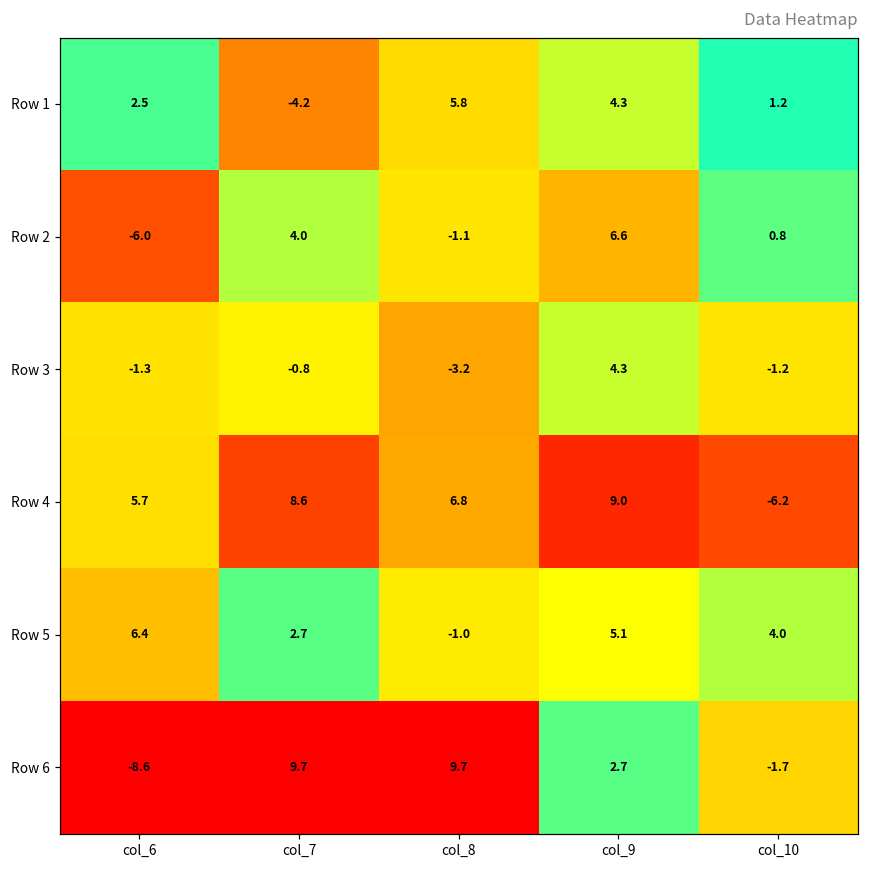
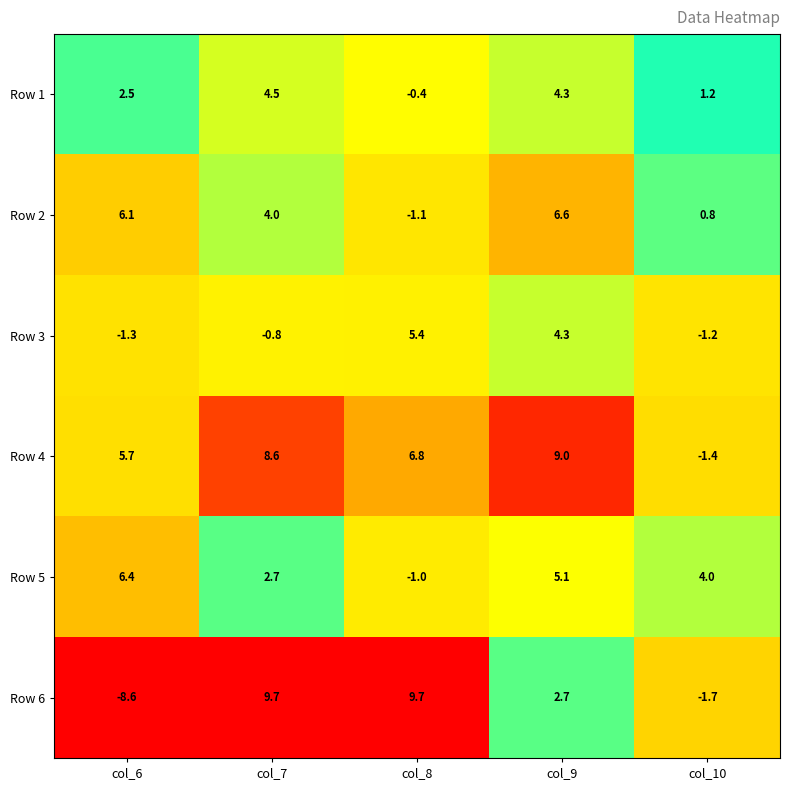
Row 1, col_7: -4.2 -> 4.5
Row 1, col_8: 5.8 -> -0.4
Row 2, col_6: -6.0 -> 6.1
Row 3, col_8: -3.2 -> 5.4
Row 4, col_10: -6.2 -> -1.4
